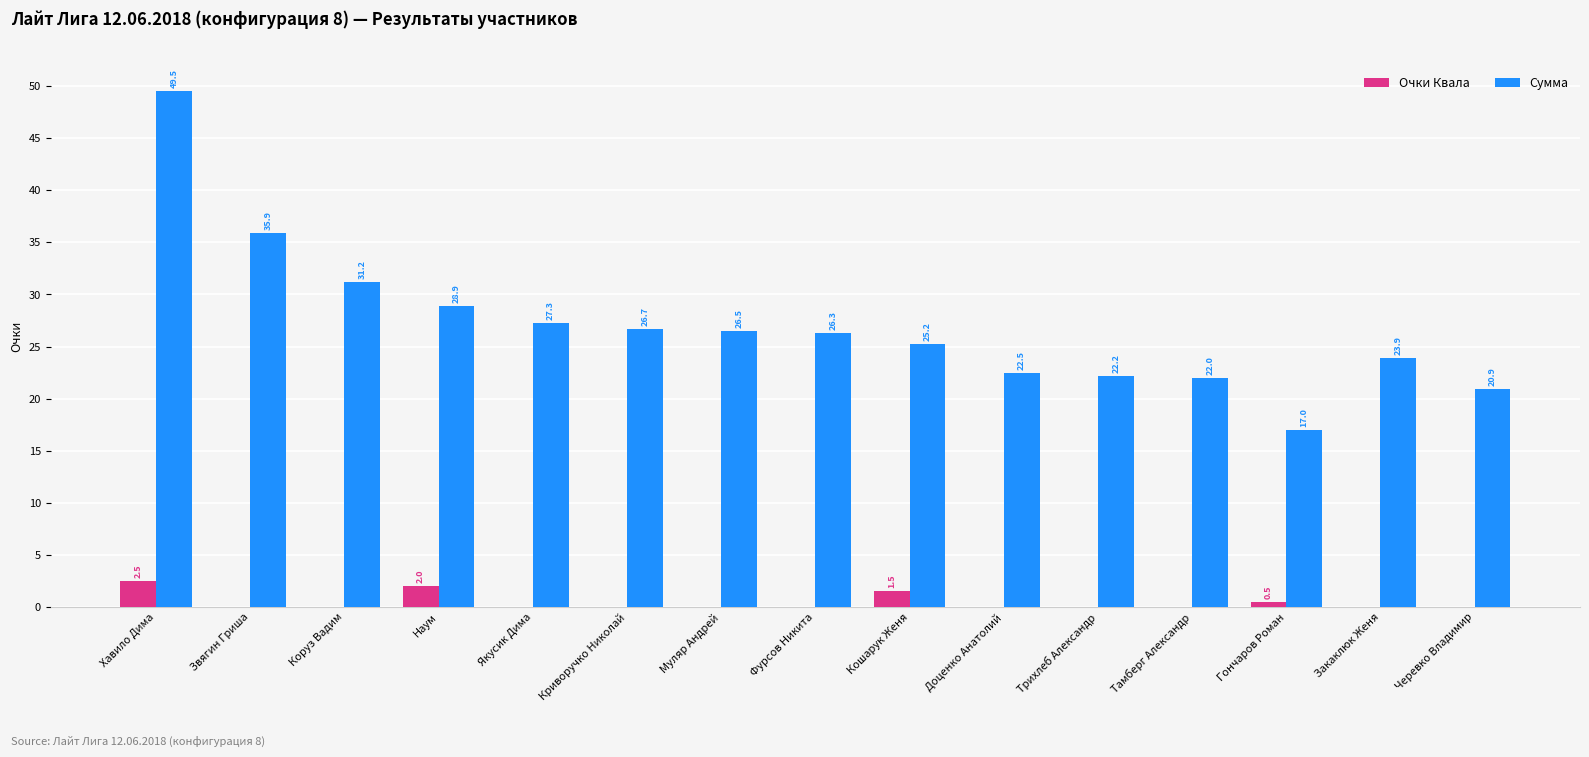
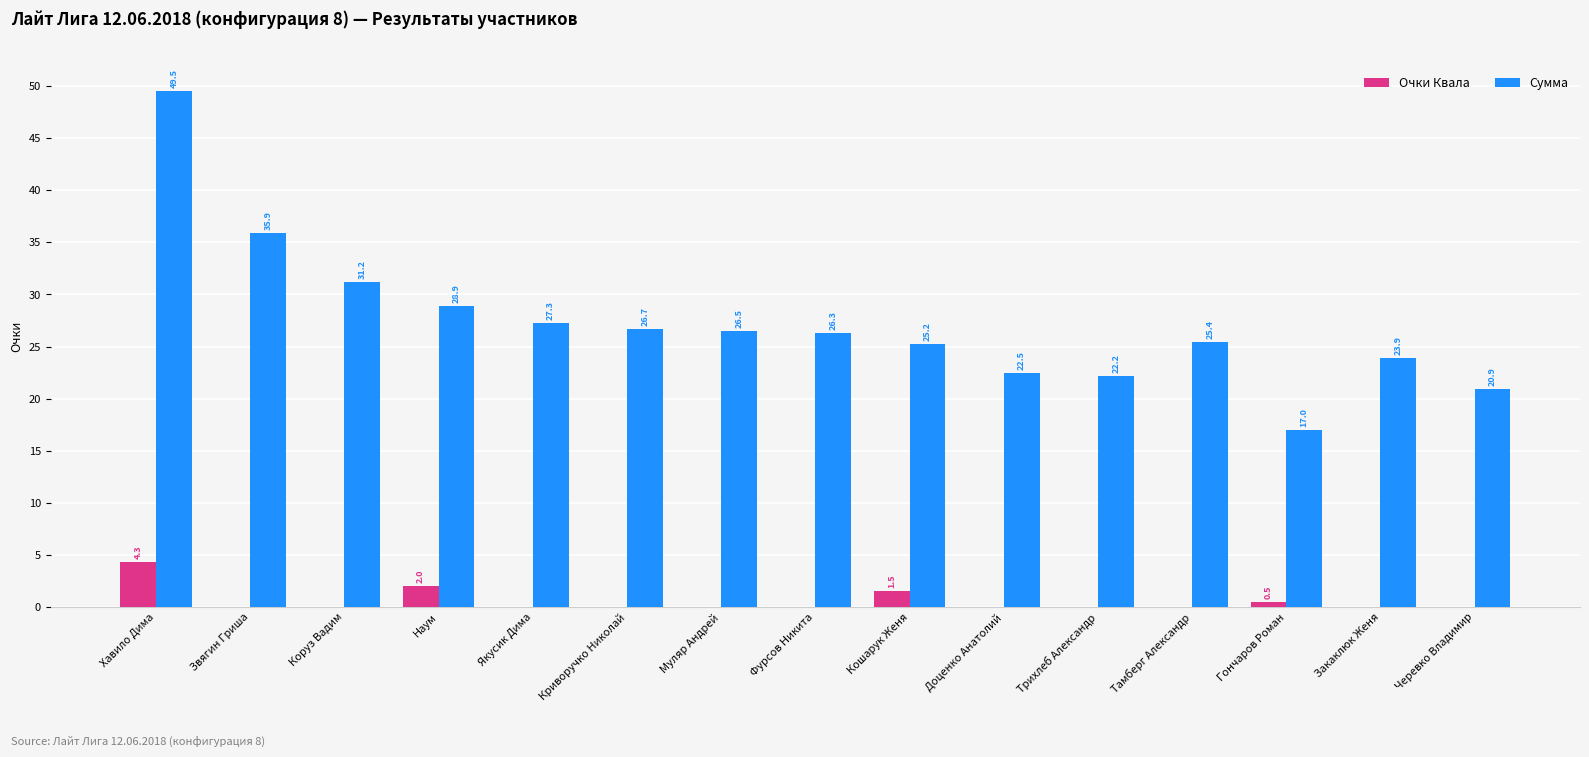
Очки Квала, Хавило Дима: 2.5 -> 4.3
Сумма, Тамберг Александр: 22.0 -> 25.4
